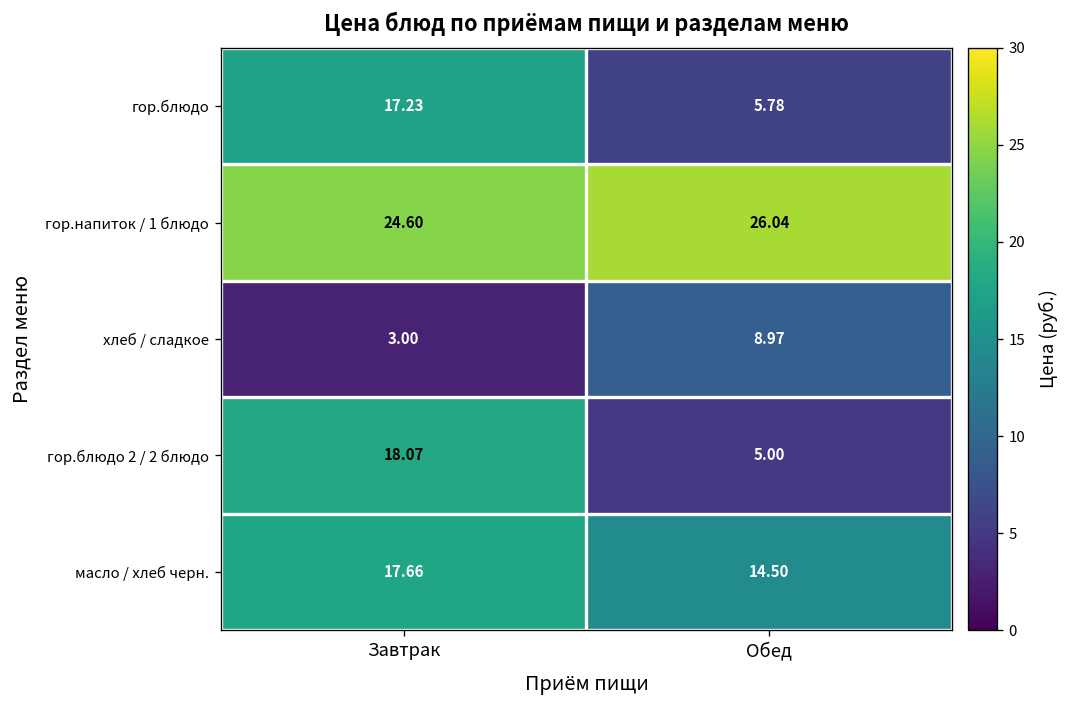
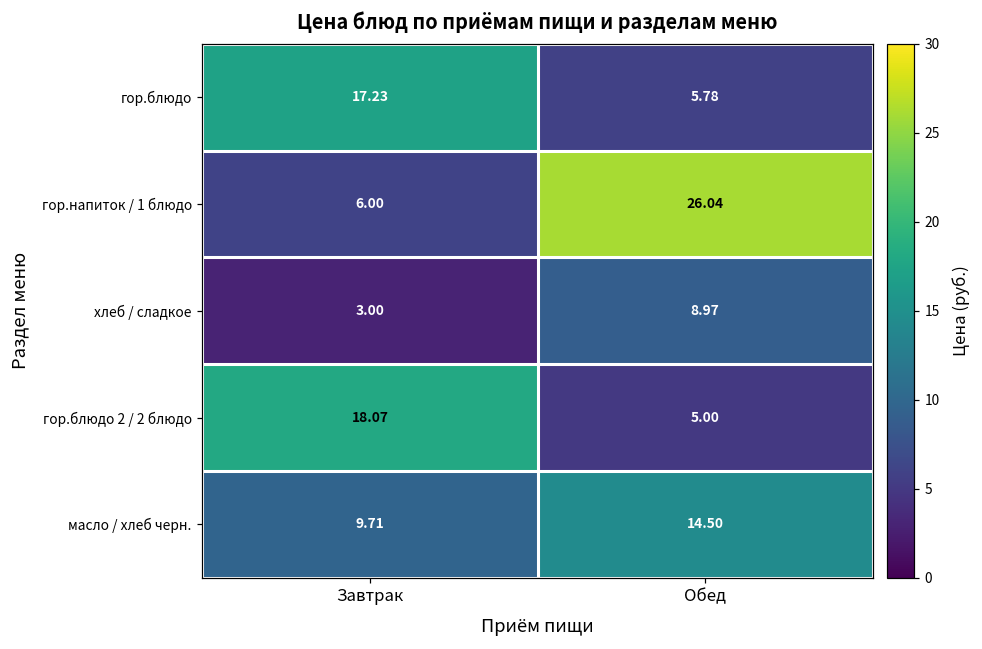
гор.напиток / 1 блюдо, Завтрак: 24.60 -> 6.00
масло / хлеб черн., Завтрак: 17.66 -> 9.71
